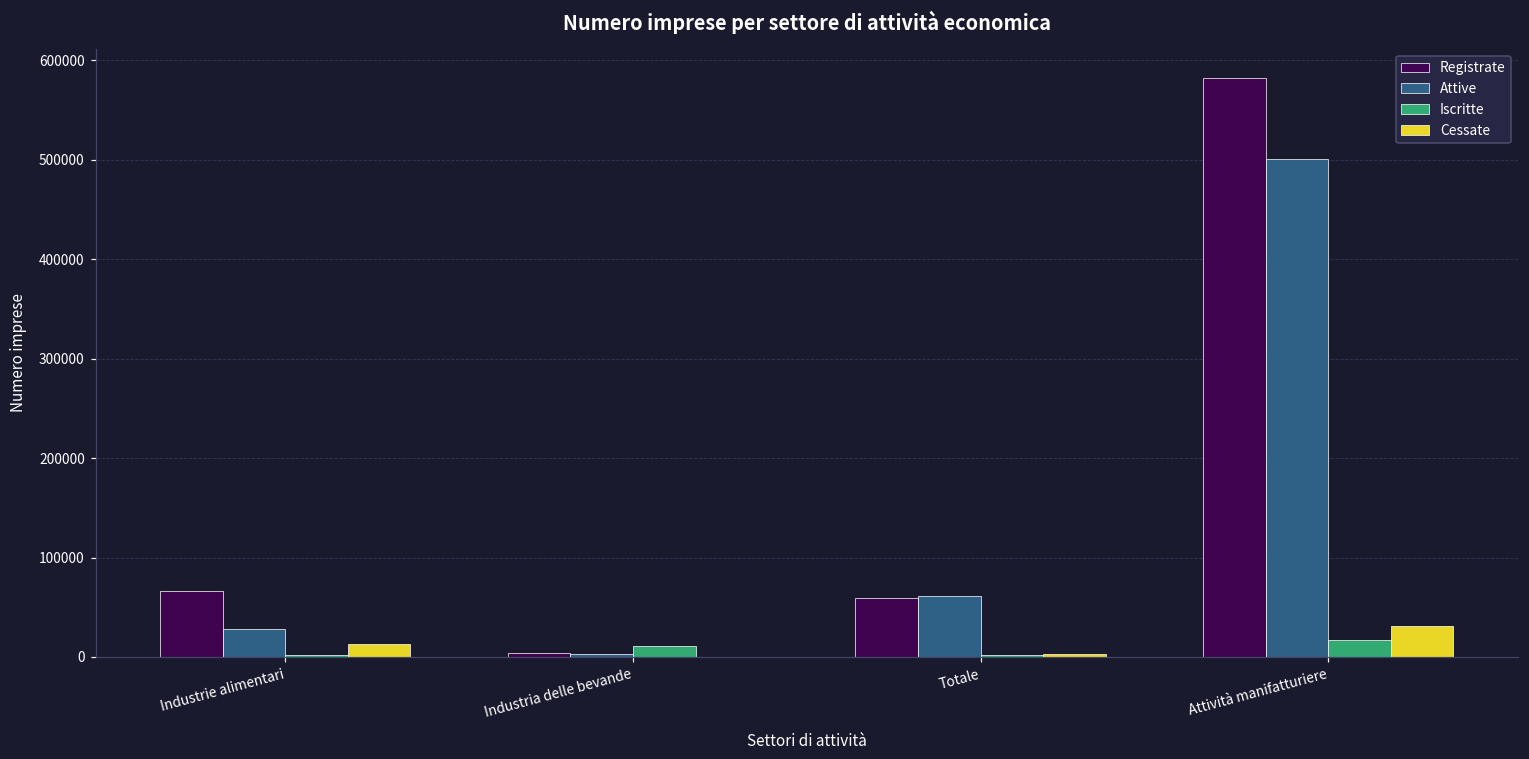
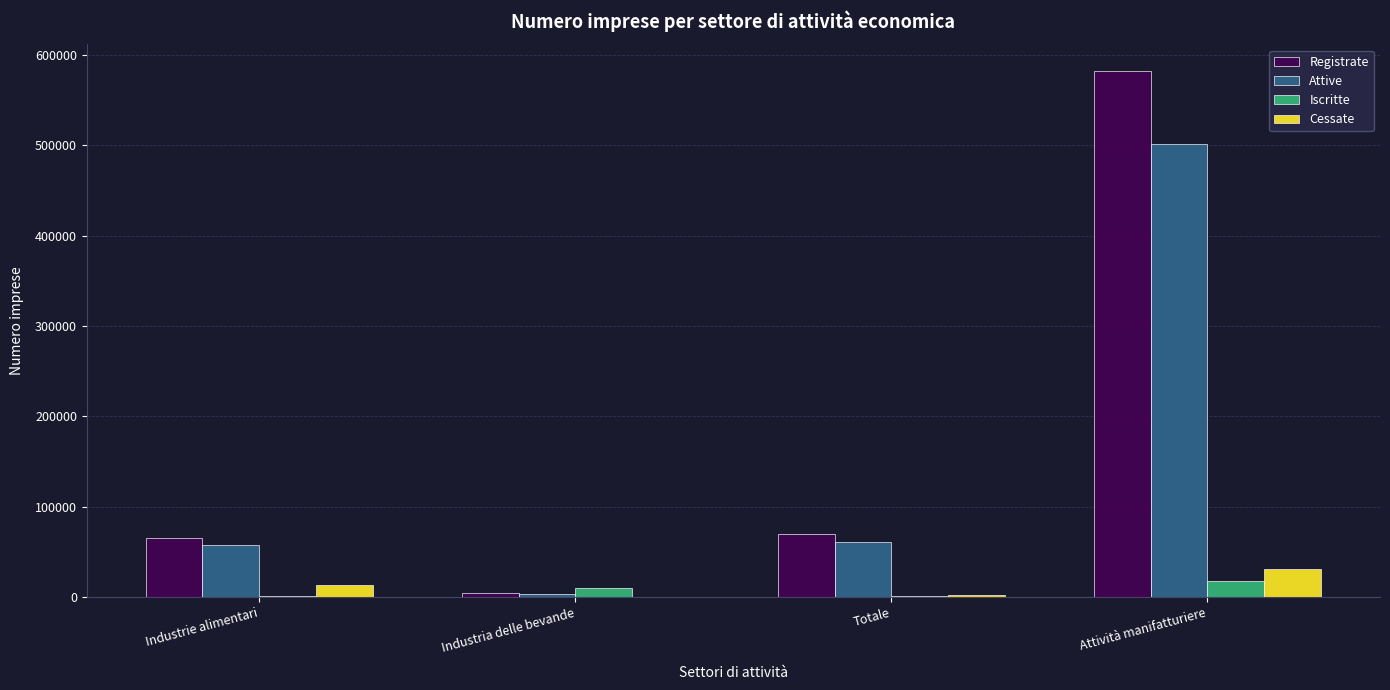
Attive, Industrie alimentari: 30000 -> 60000
Registrate, Totale: 60000 -> 70000
